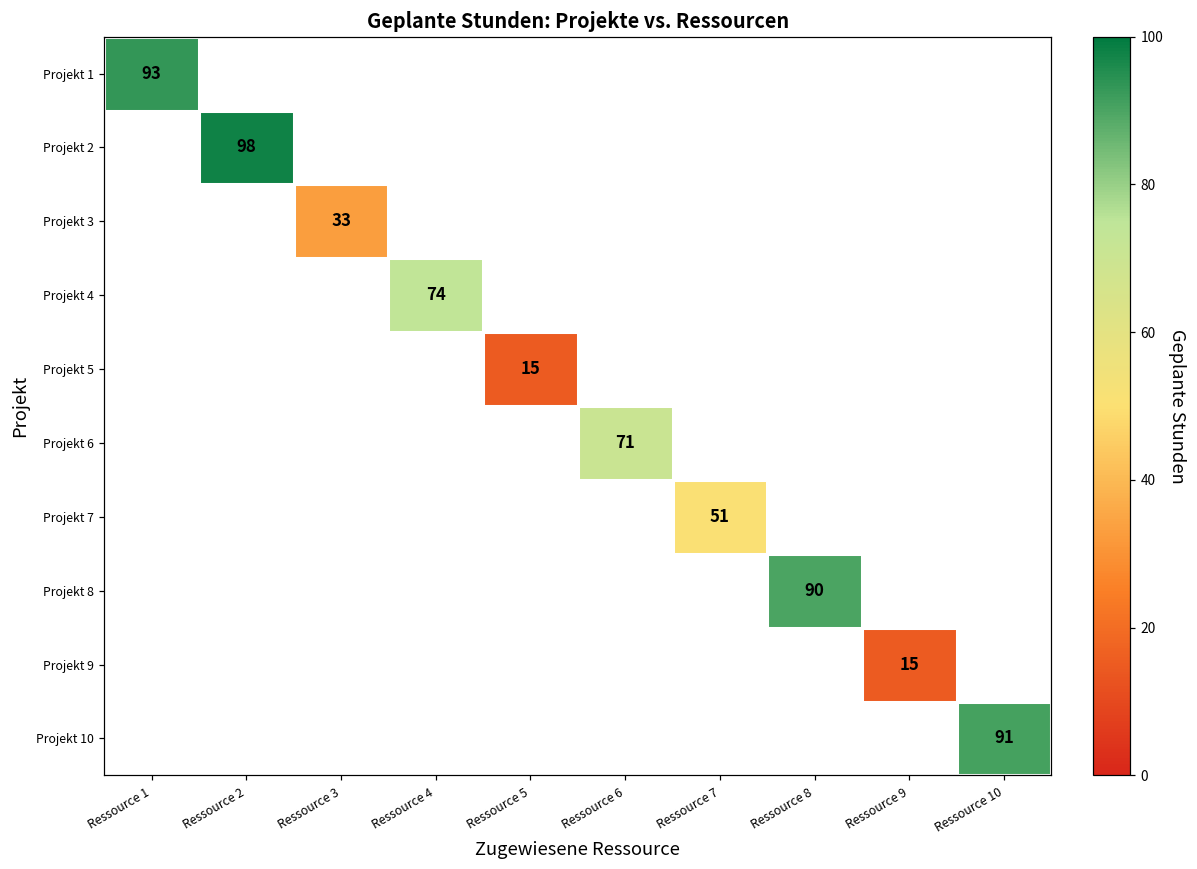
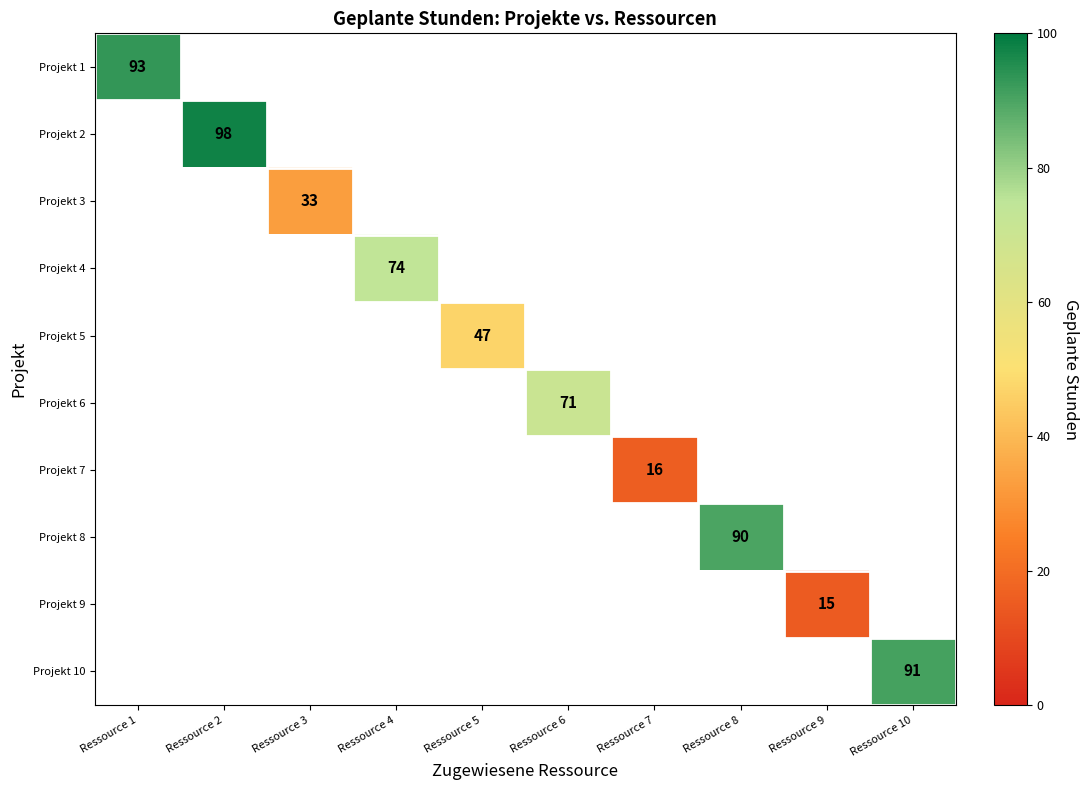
Projekt 5, Ressource 5: 15 -> 47
Projekt 7, Ressource 7: 51 -> 16
